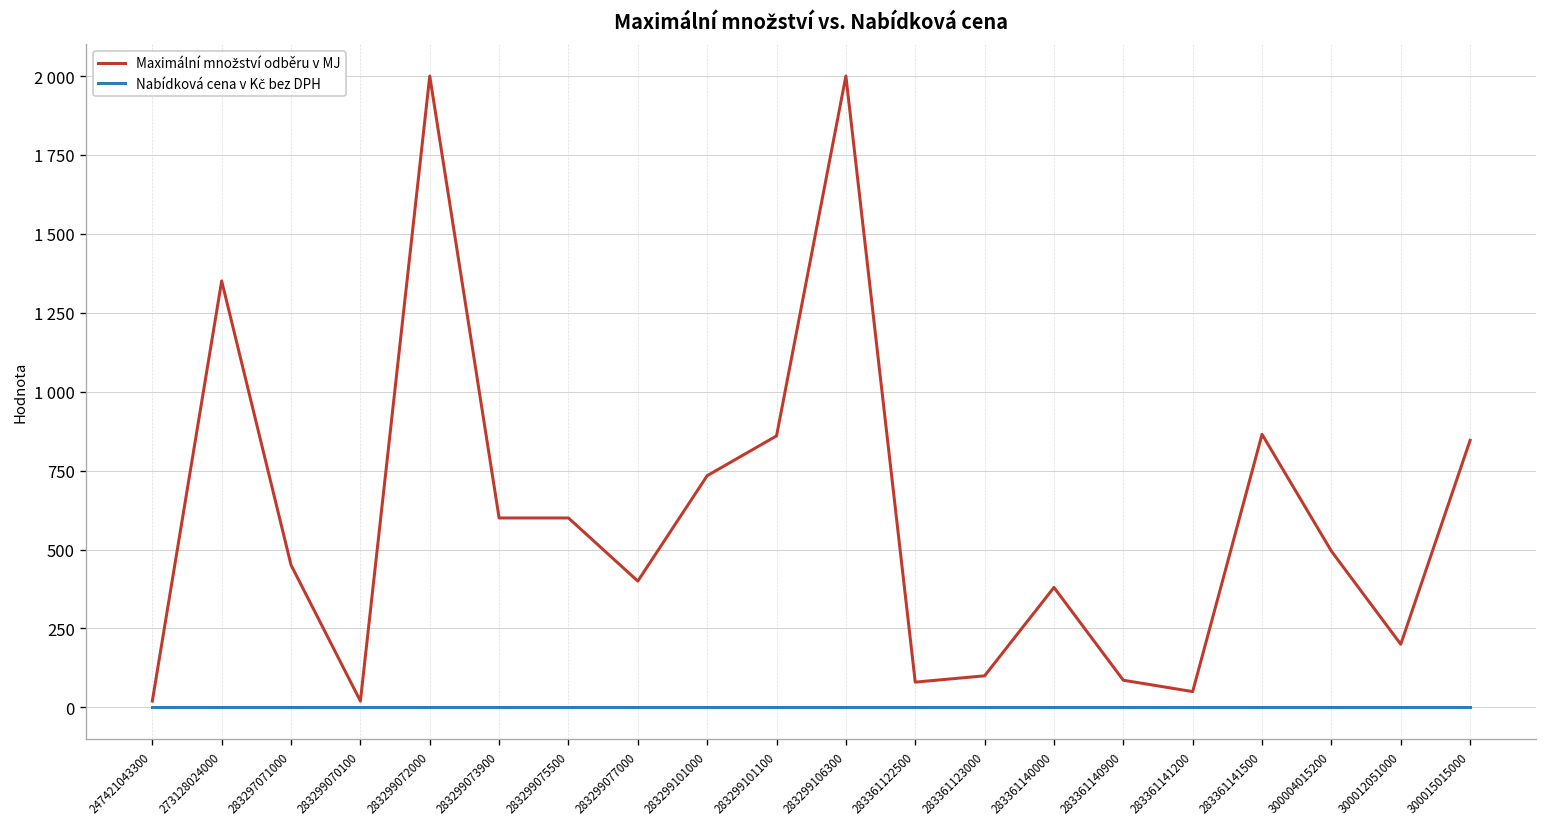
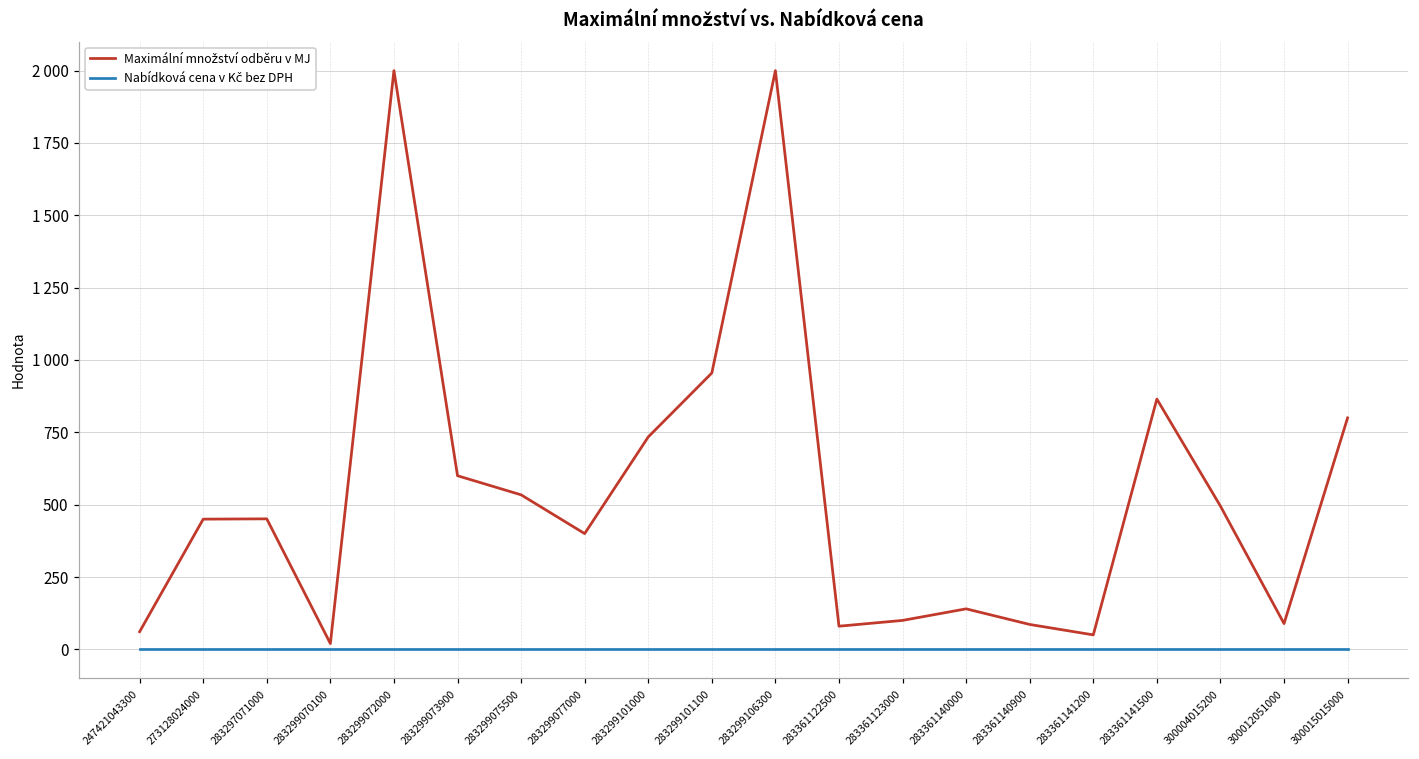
Maximální množství odběru v MJ, 247421043300: 20 -> 60
Maximální množství odběru v MJ, 273128024000: 1350 -> 450
Maximální množství odběru v MJ, 283299075500: 600 -> 530
Maximální množství odběru v MJ, 283299101100: 860 -> 960
Maximální množství odběru v MJ, 283361140000: 380 -> 140
Maximální množství odběru v MJ, 300012051000: 200 -> 90
Maximální množství odběru v MJ, 300015015000: 850 -> 800
